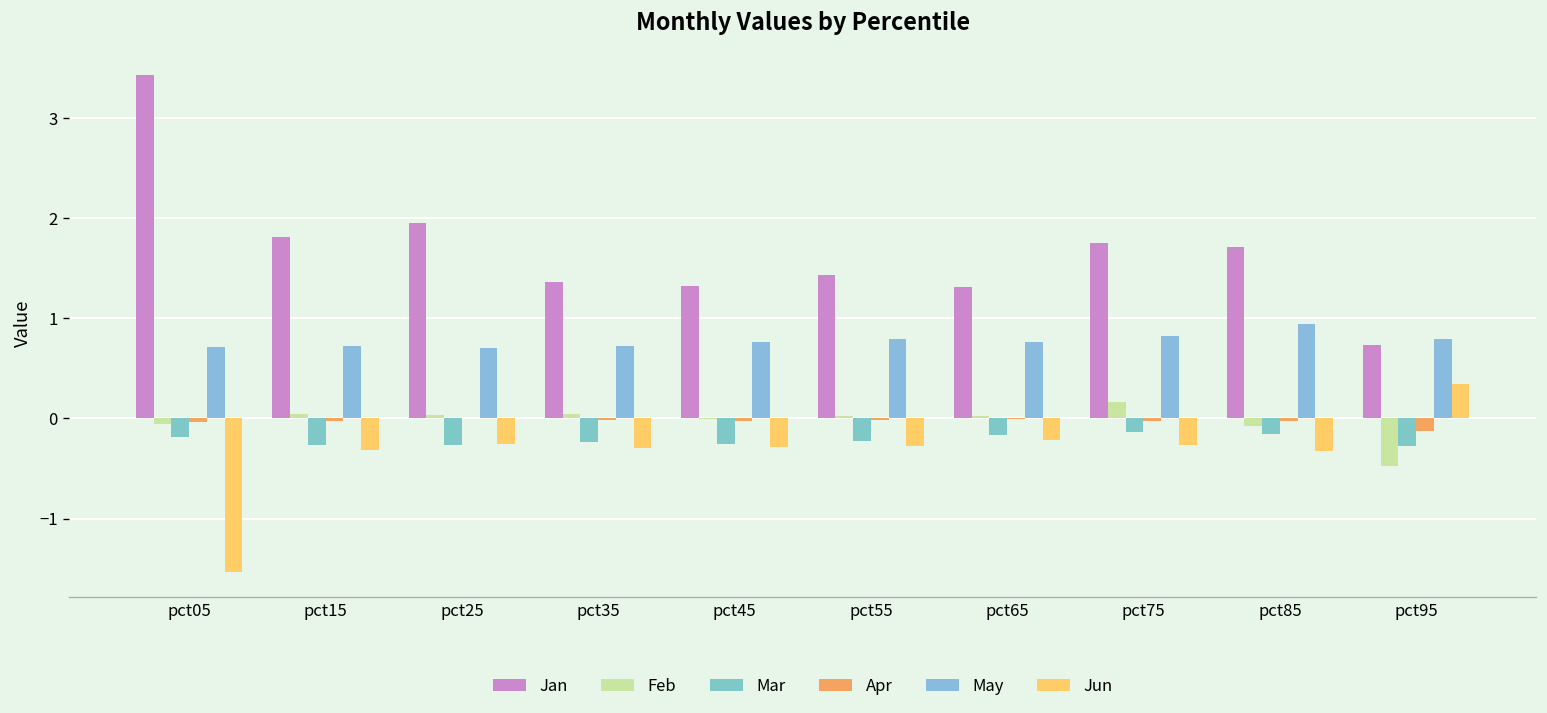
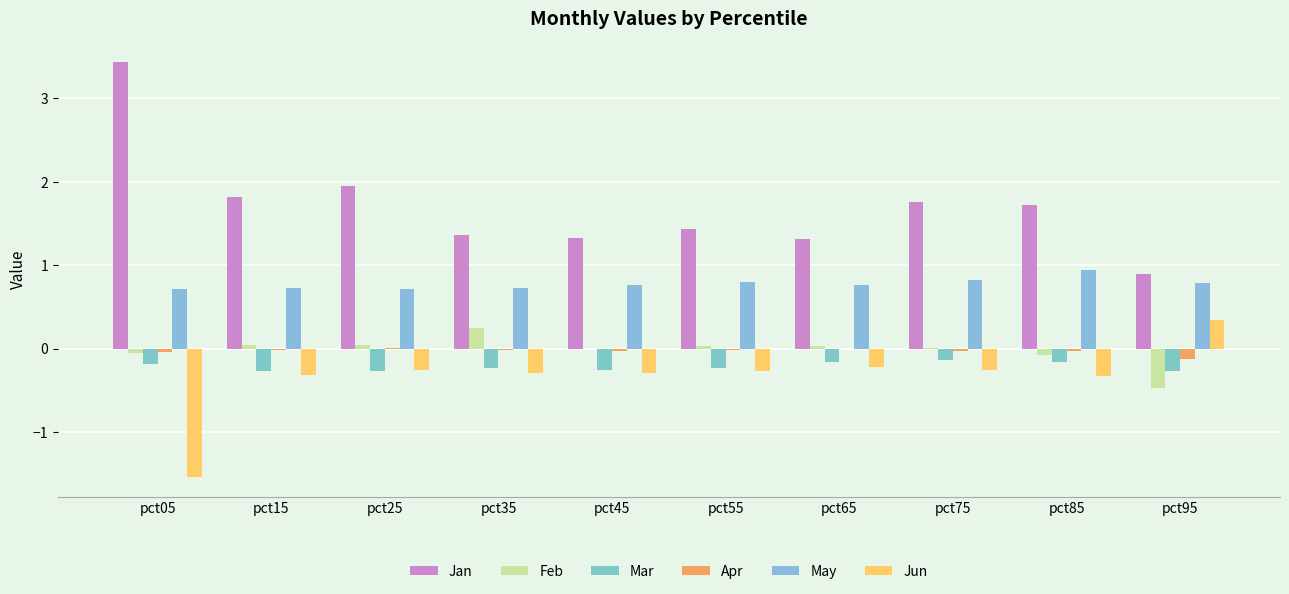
Feb, pct35: 0.0 -> 0.2
Feb, pct75: 0.2 -> 0.0
Jan, pct95: 0.7 -> 0.9
